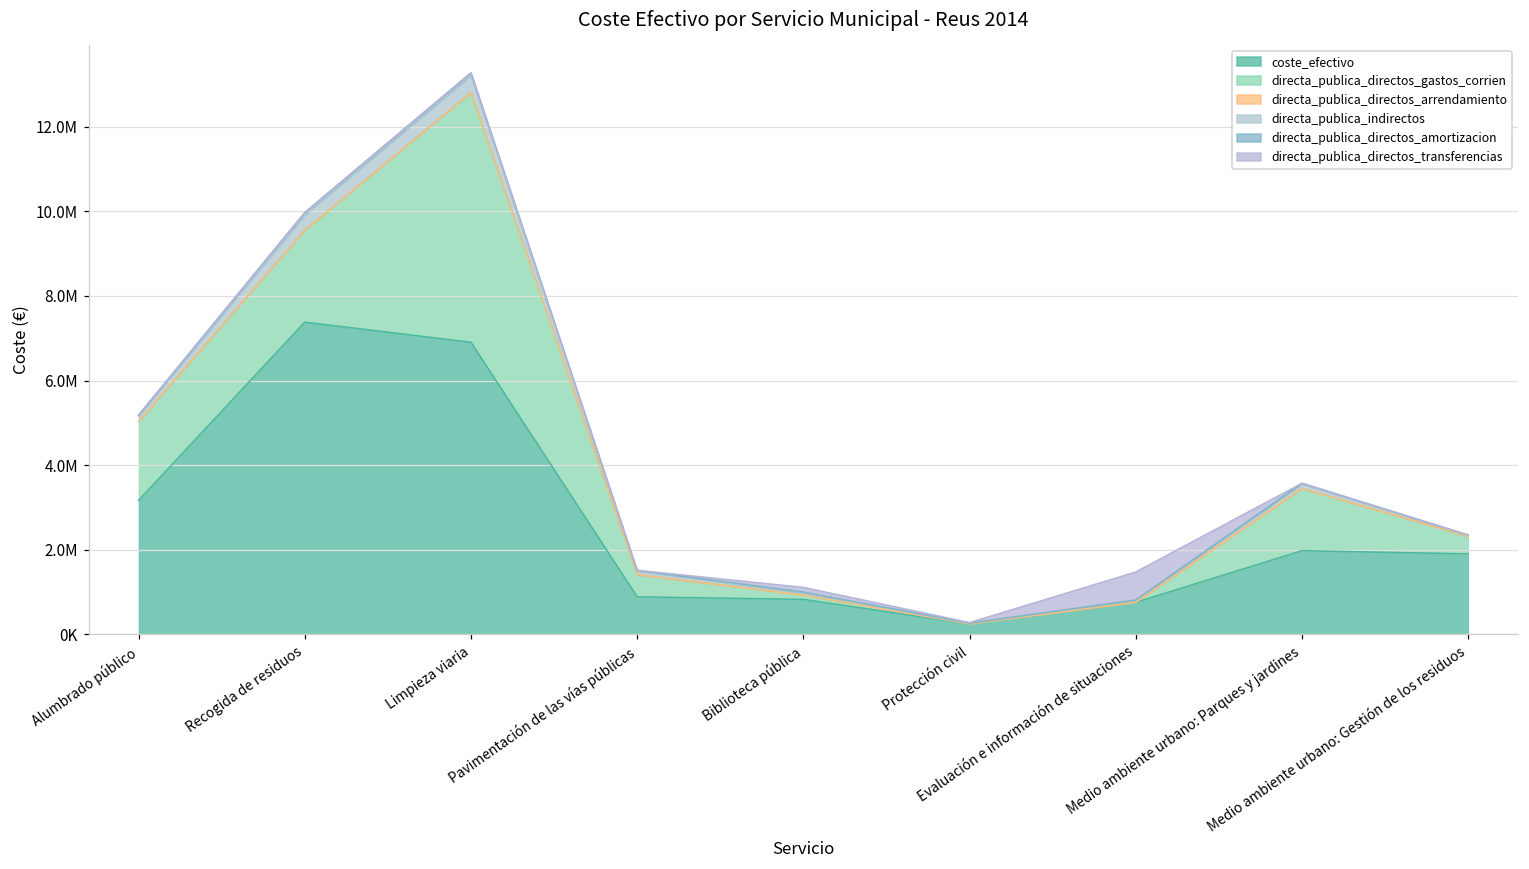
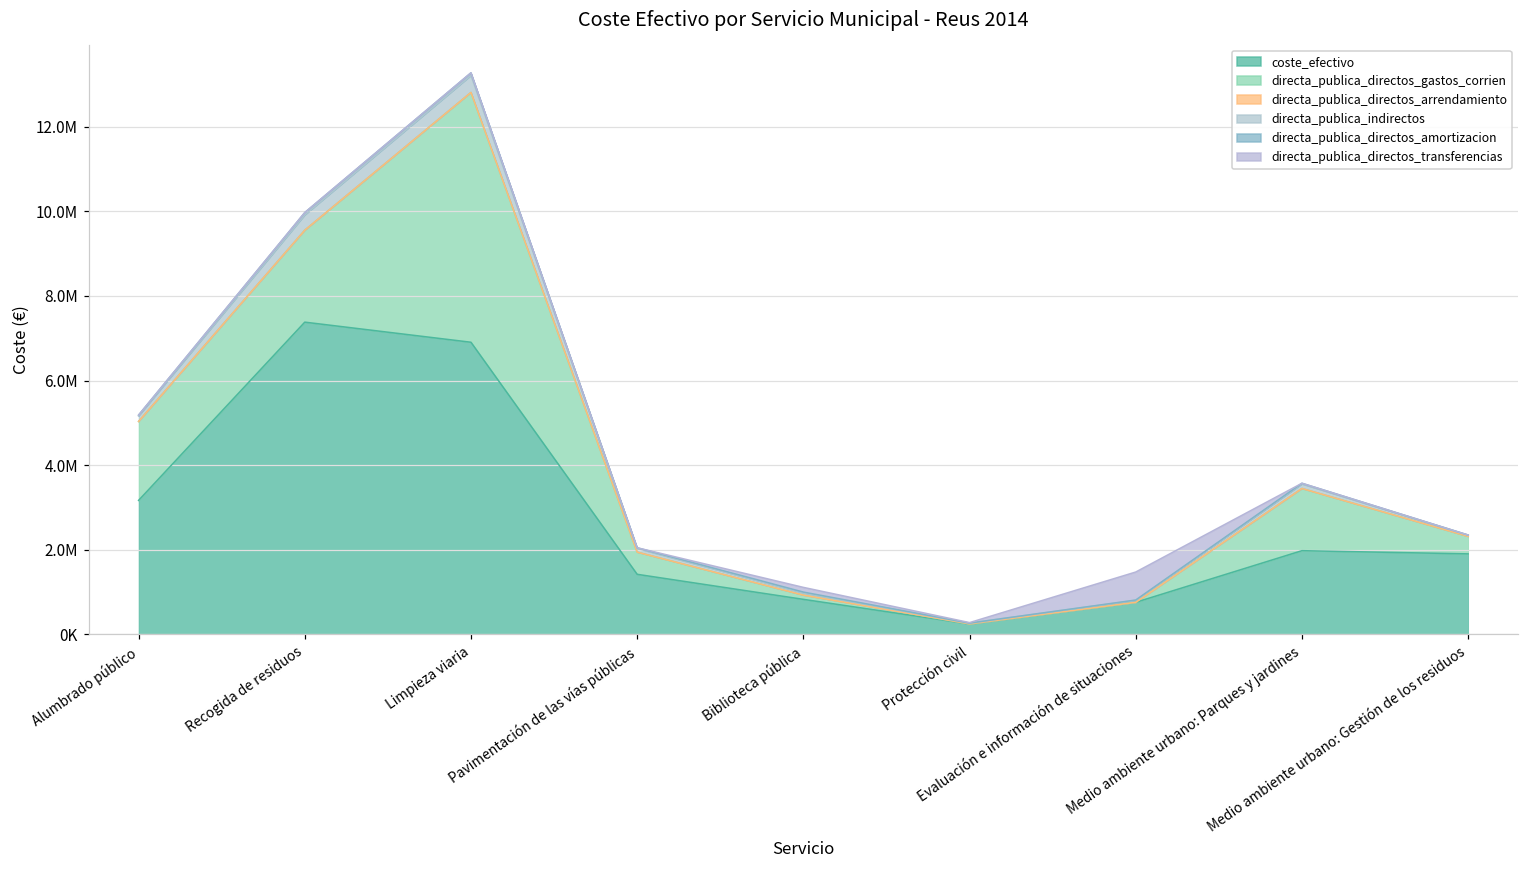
coste_efectivo, Pavimentación de las vías públicas: 900000 -> 1400000
